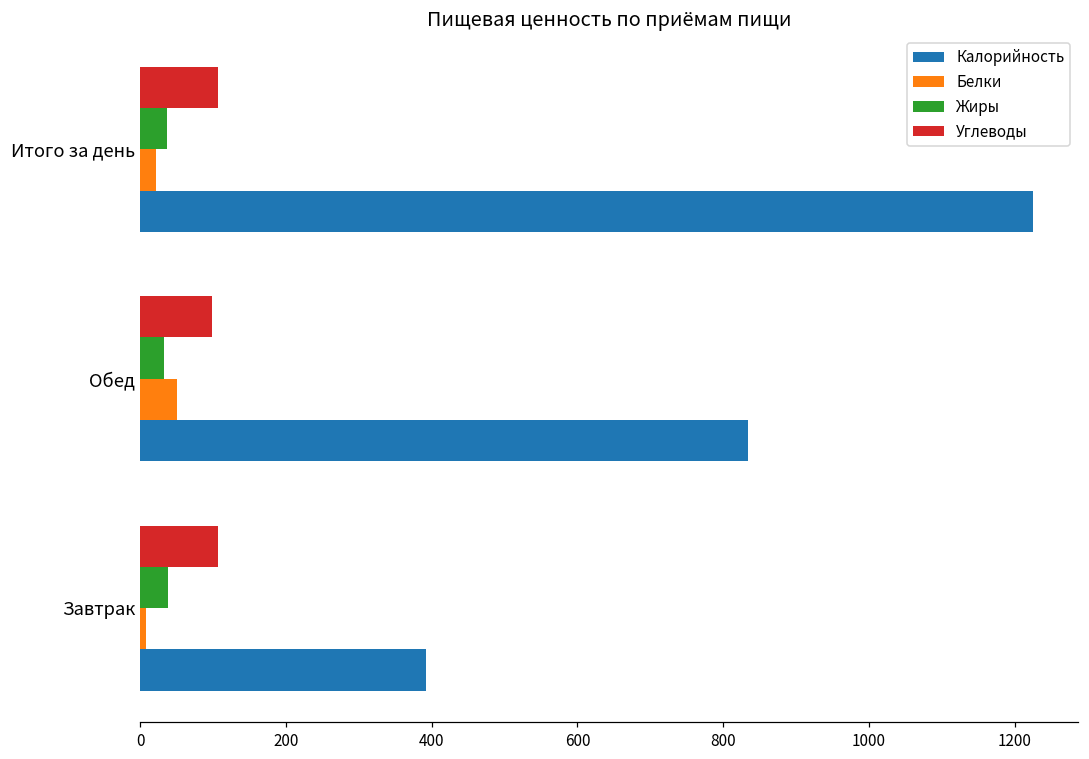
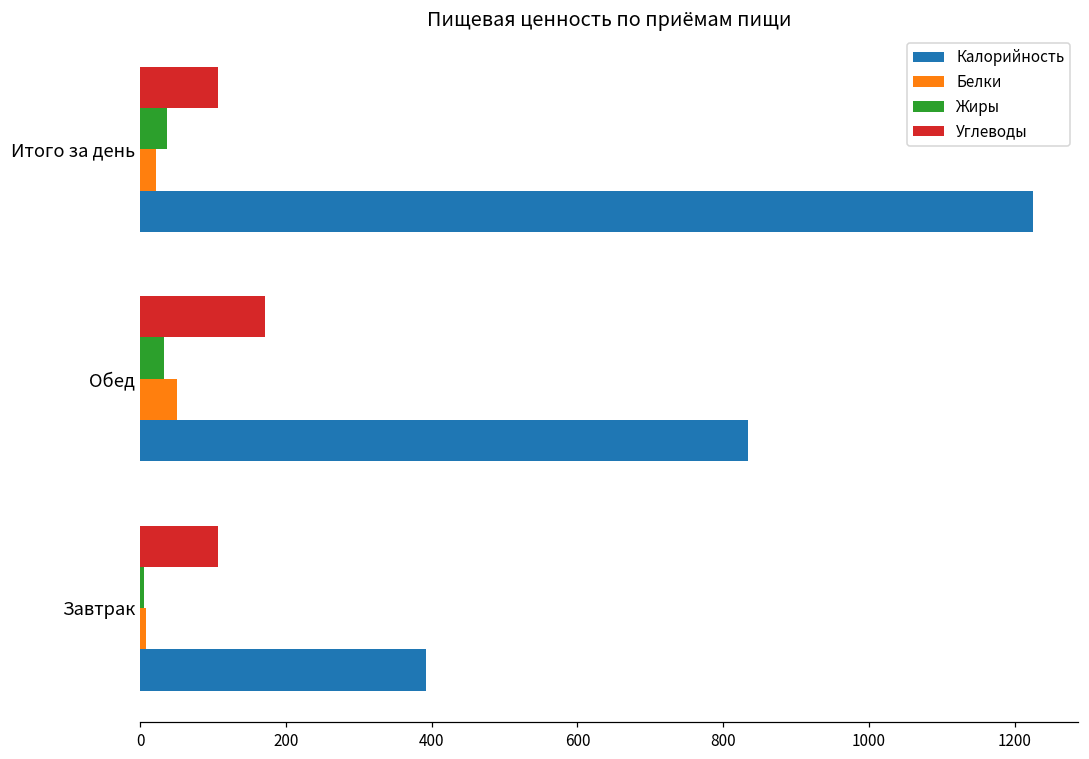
Углеводы, Обед: 100 -> 170
Жиры, Завтрак: 40 -> 0
